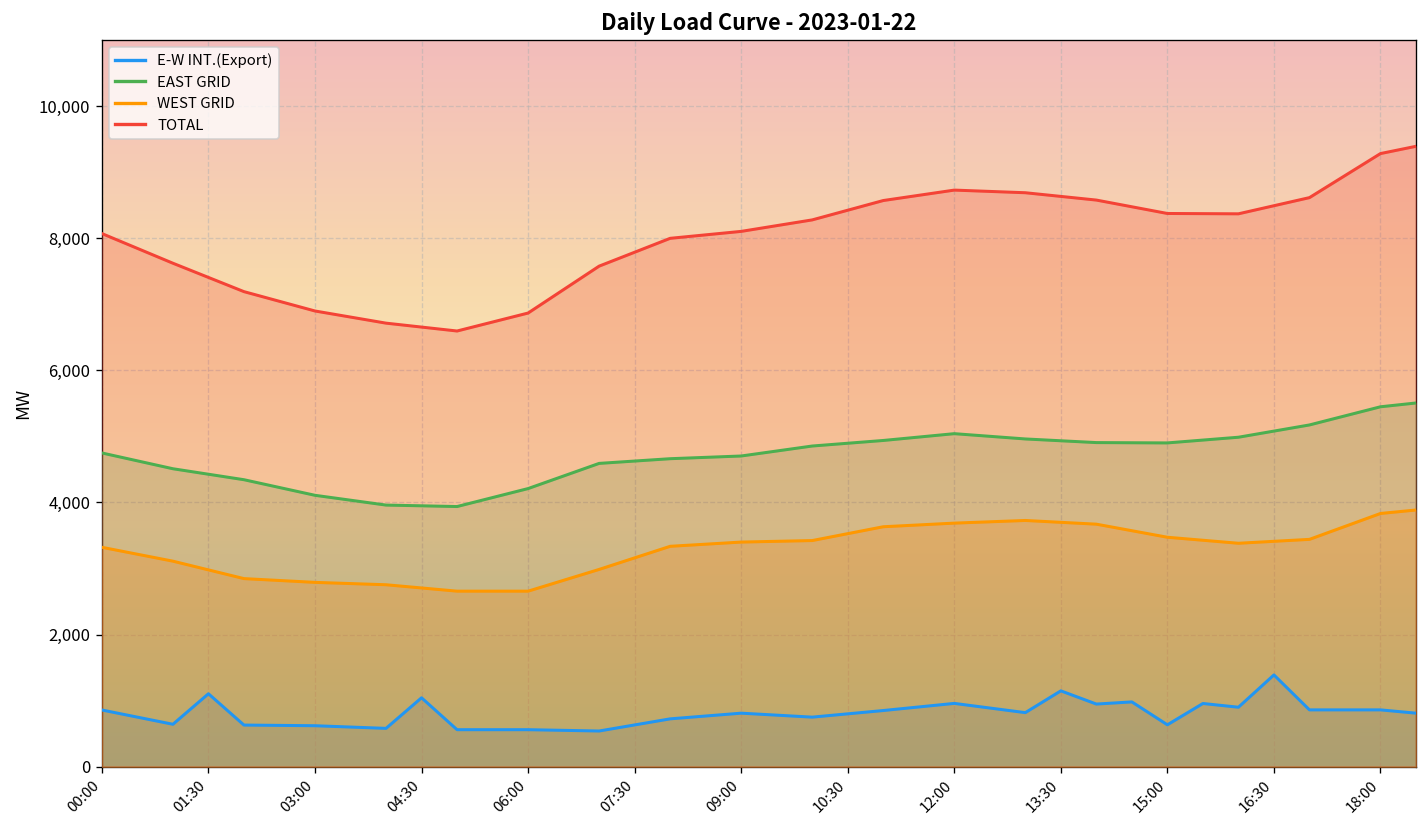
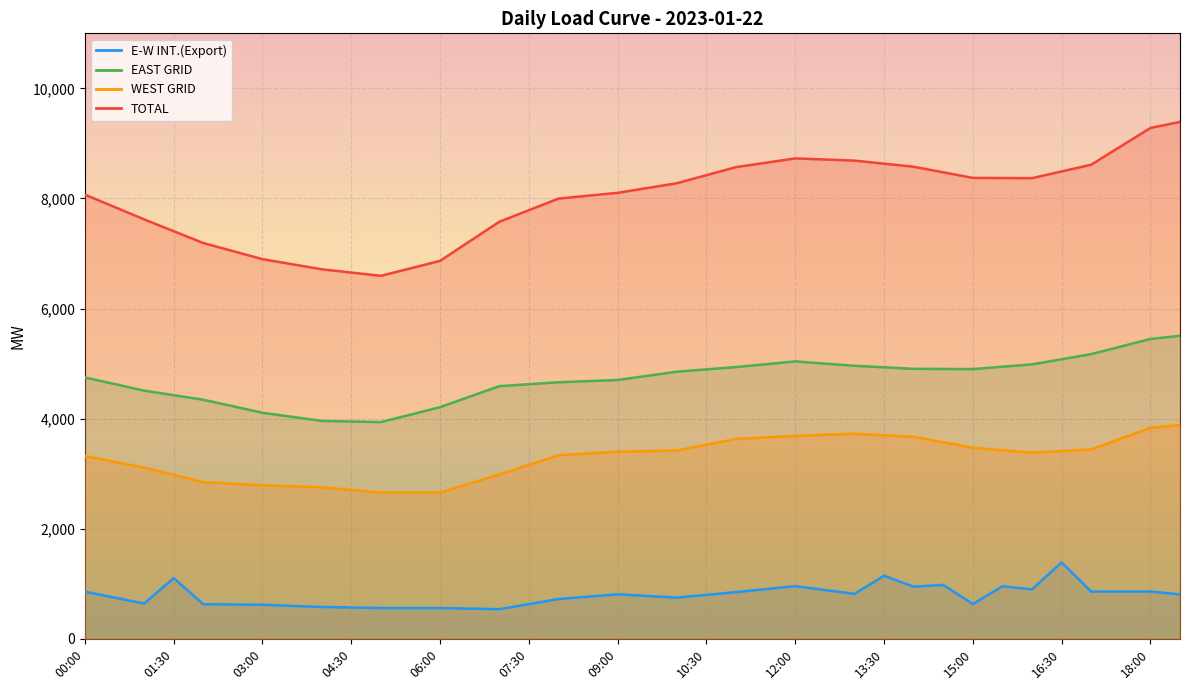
E-W INT.(Export), 04:30: 1,000 -> 600
